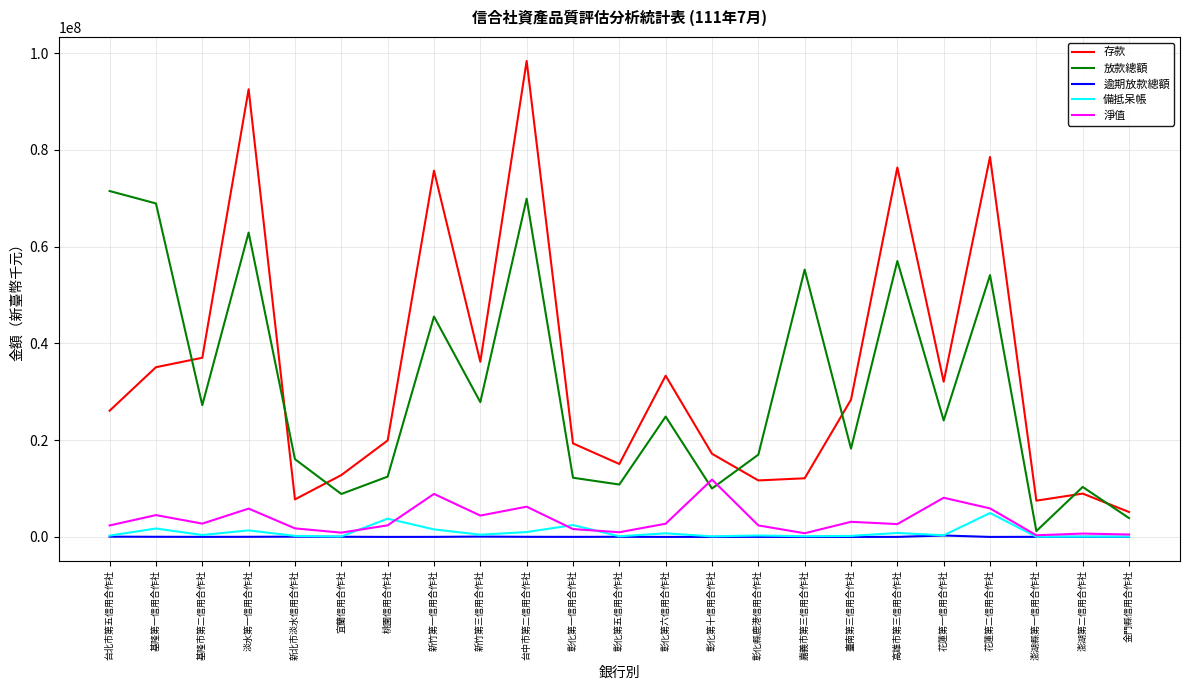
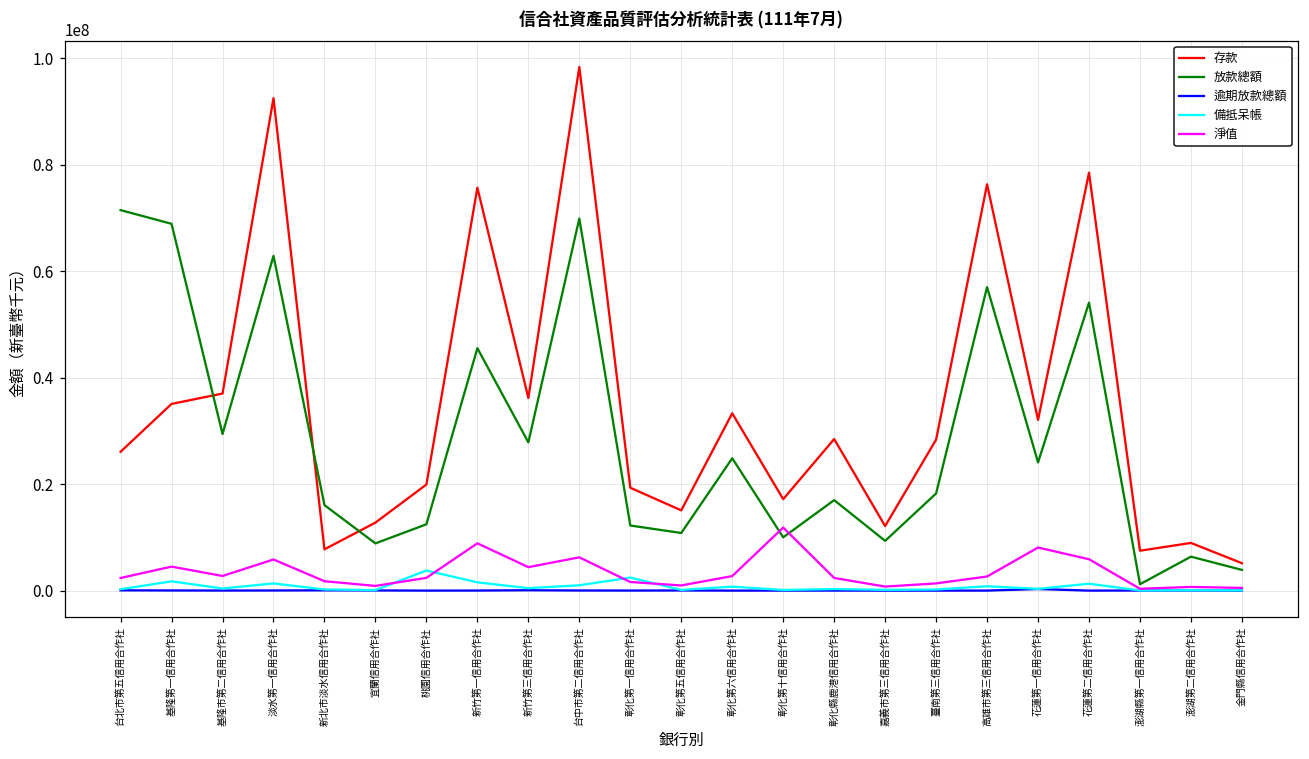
放款總額, 基隆市第二信用合作社: 27000000 -> 29000000
存款, 彰化縣鹿港信用合作社: 12000000 -> 28000000
放款總額, 嘉義市第三信用合作社: 55000000 -> 9000000
淨值, 臺南第三信用合作社: 3000000 -> 1000000
備抵呆帳, 花蓮第二信用合作社: 5000000 -> 1000000
放款總額, 澎湖第二信用合作社: 10000000 -> 6000000
